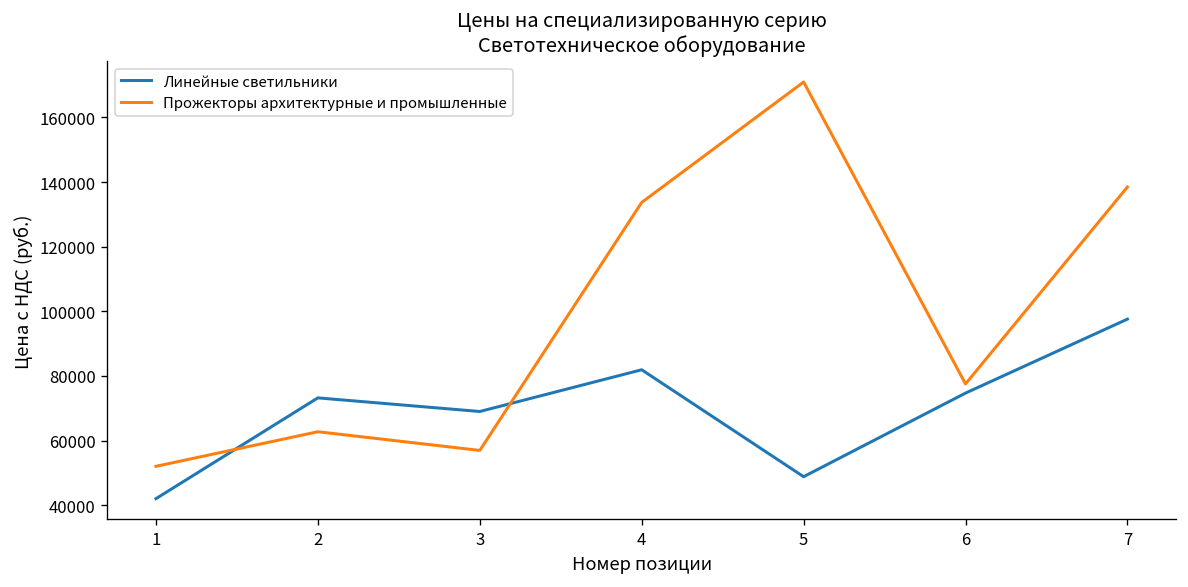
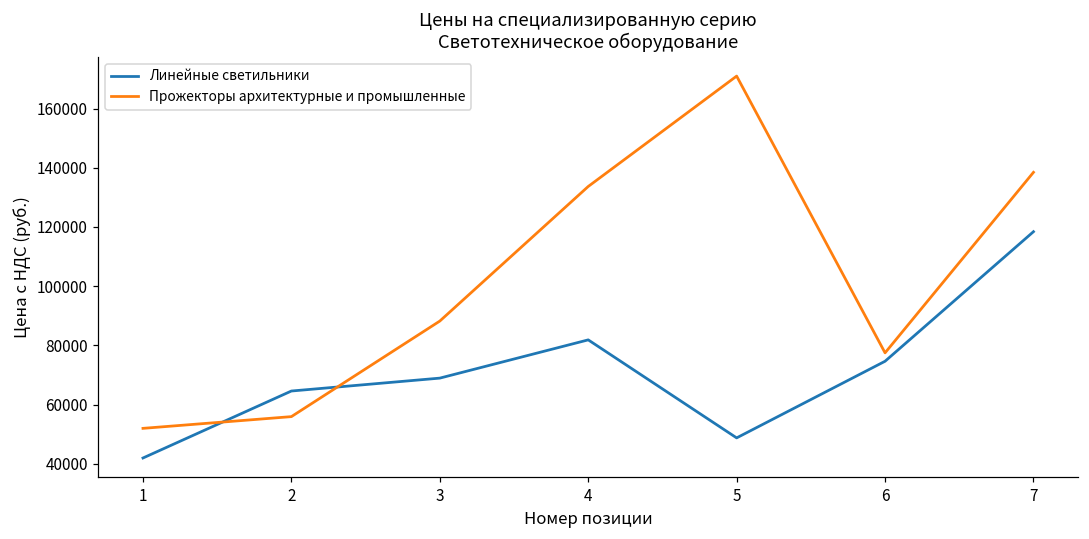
Линейные светильники, 2: 73000 -> 65000
Прожекторы архитектурные и промышленные, 2: 63000 -> 56000
Прожекторы архитектурные и промышленные, 3: 57000 -> 88000
Линейные светильники, 7: 98000 -> 118000
